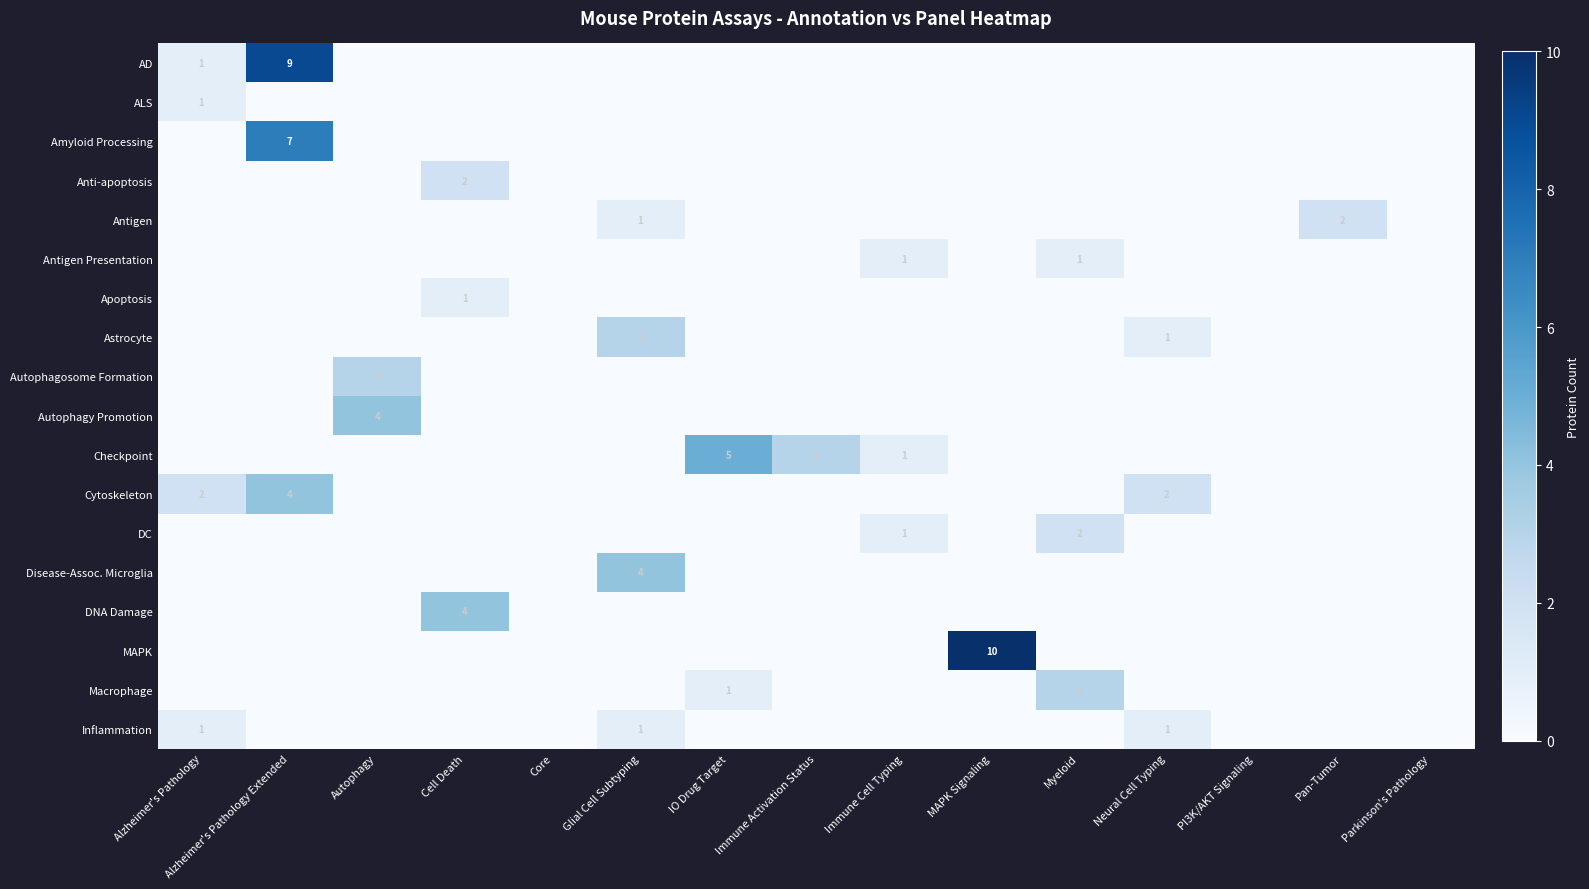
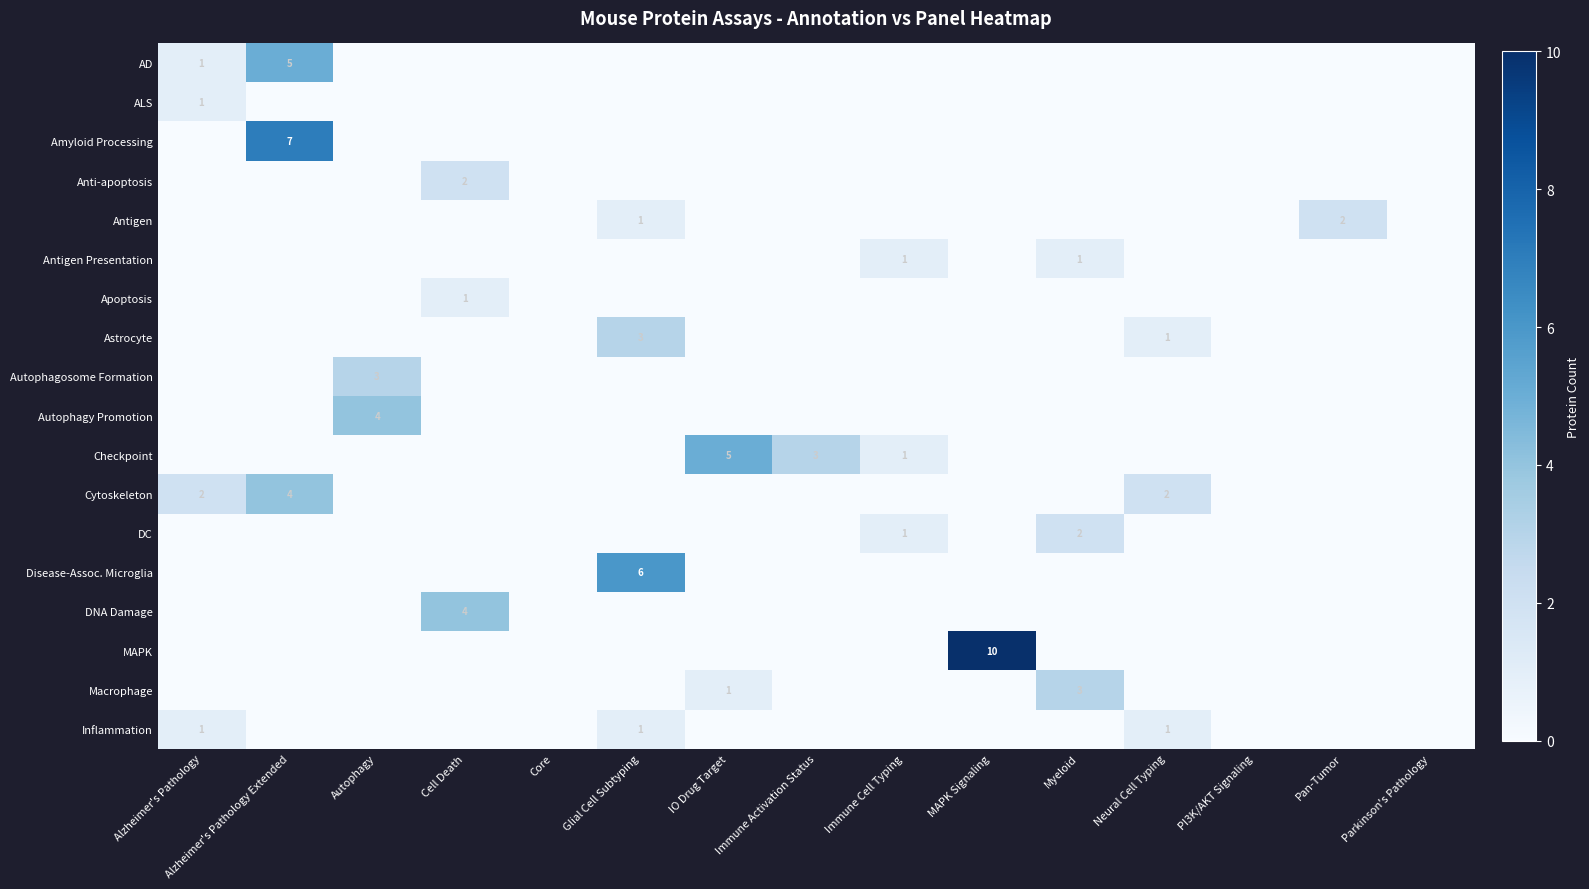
AD, Alzheimer's Pathology Extended: 9 -> 5
Disease-Assoc. Microglia, Glial Cell Subtyping: 4 -> 6
